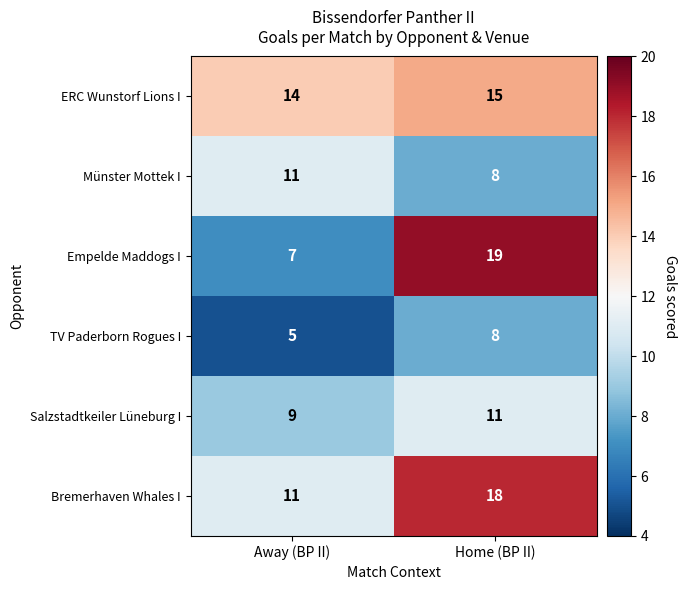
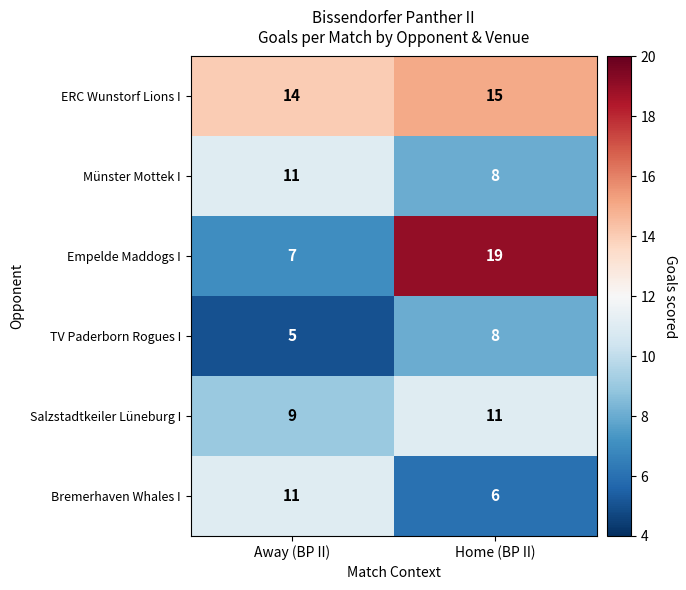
Bremerhaven Whales I, Home (BP II): 18 -> 6
